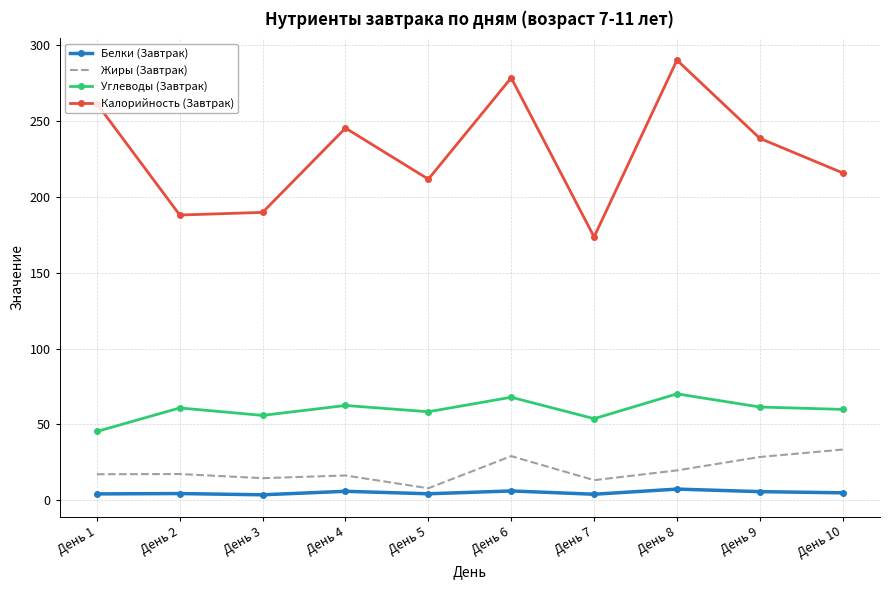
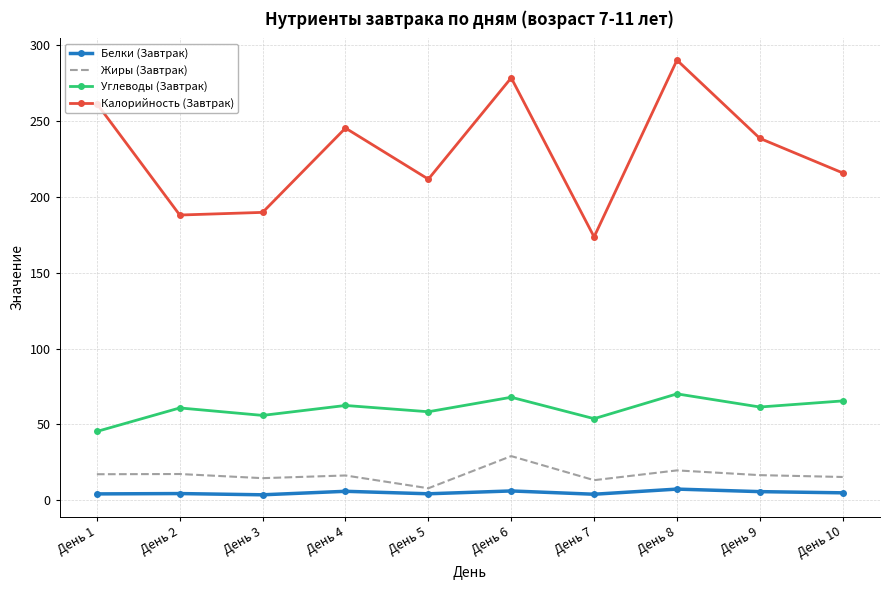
Жиры (Завтрак), День 9: 29 -> 17
Жиры (Завтрак), День 10: 33 -> 15
Углеводы (Завтрак), День 10: 60 -> 65
